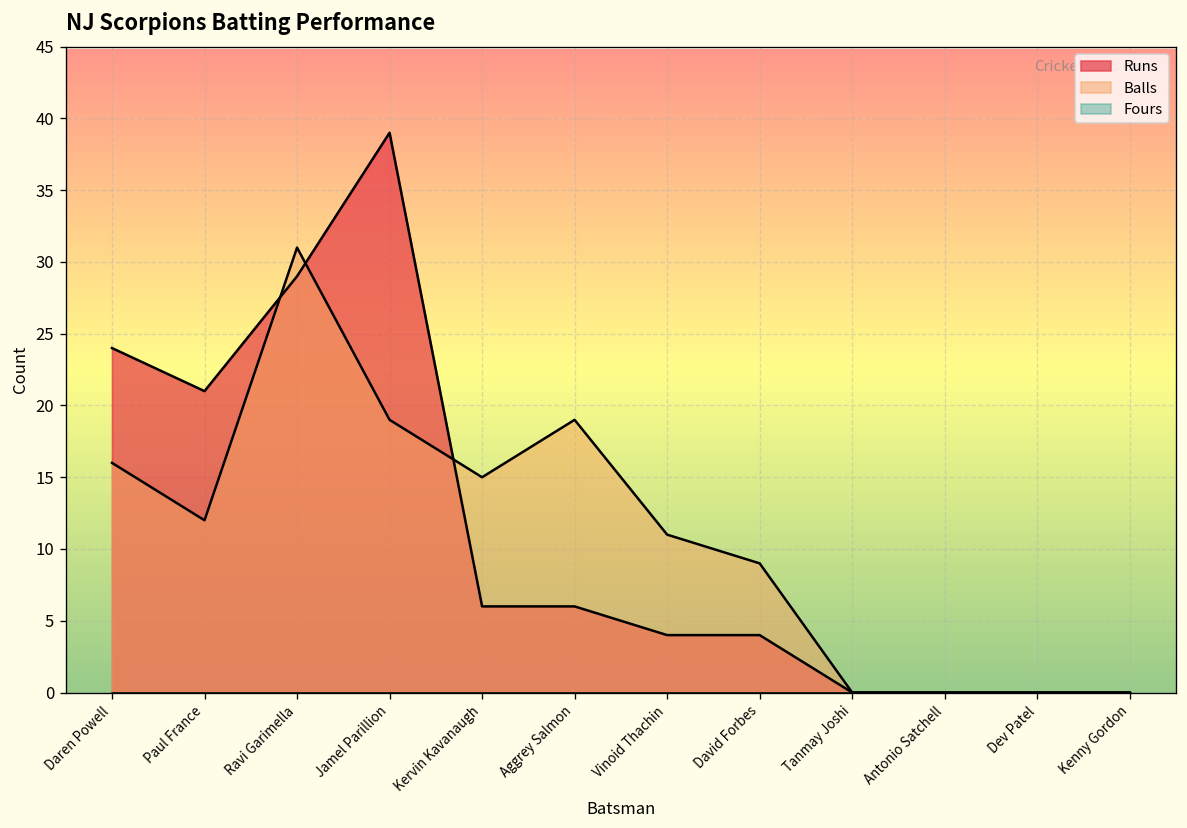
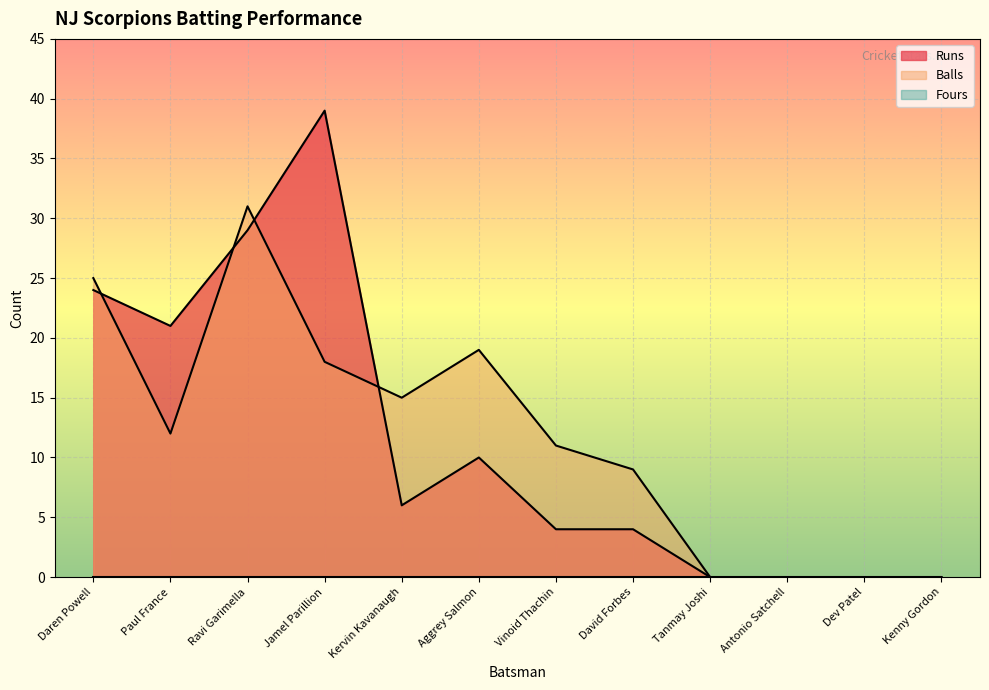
Balls, Daren Powell: 16 -> 25
Balls, Jamel Parillion: 19 -> 18
Runs, Aggrey Salmon: 6 -> 10
